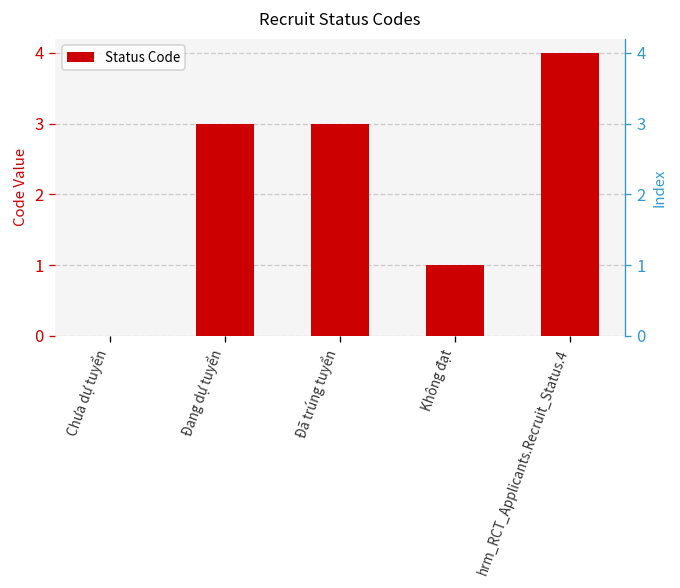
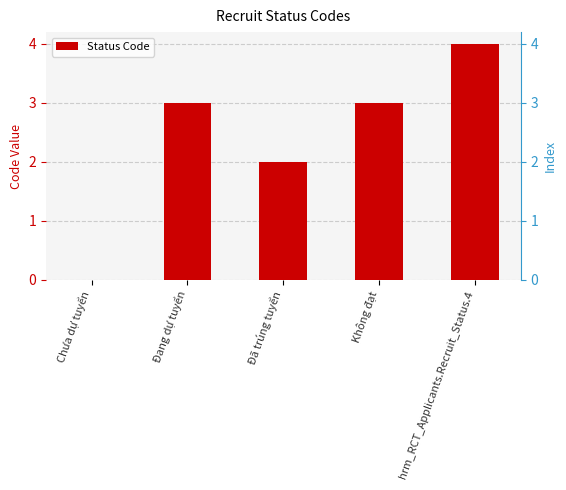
Đã trúng tuyển: 3 -> 2
Không đạt: 1 -> 3
